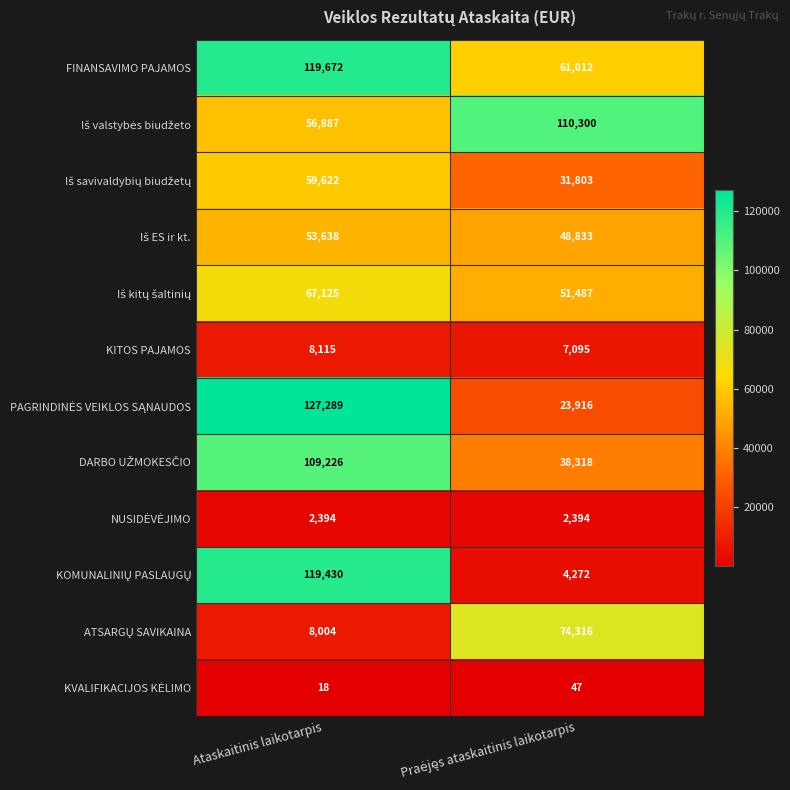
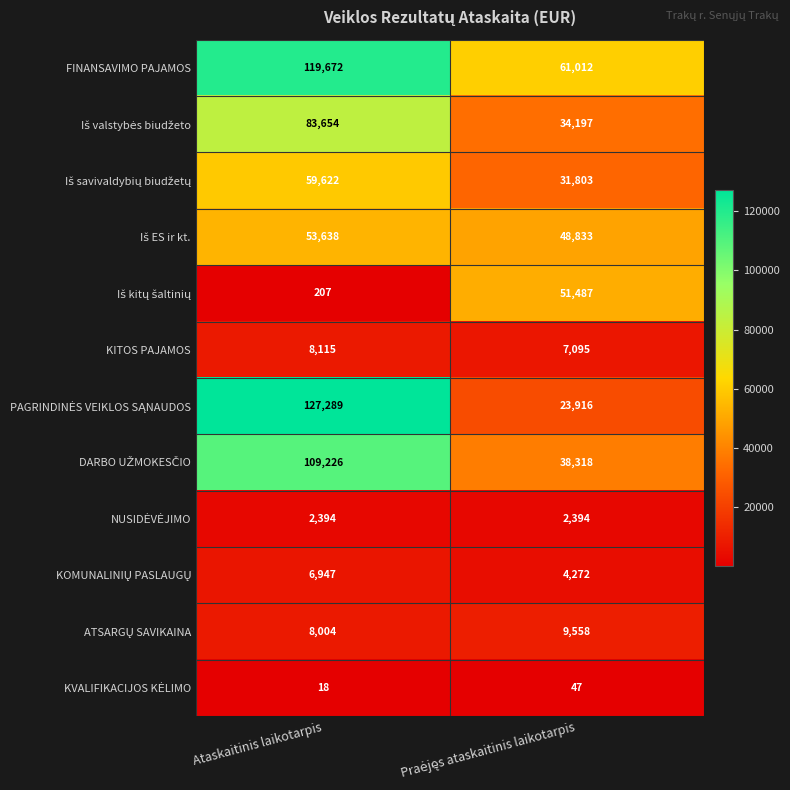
Iš valstybės biudžeto, Ataskaitinis laikotarpis: 56,887 -> 83,654
Iš valstybės biudžeto, Praėjęs ataskaitinis laikotarpis: 110,300 -> 34,197
Iš kitų šaltinių, Ataskaitinis laikotarpis: 67,125 -> 207
KOMUNALINIŲ PASLAUGŲ, Ataskaitinis laikotarpis: 119,430 -> 6,947
ATSARGŲ SAVIKAINA, Praėjęs ataskaitinis laikotarpis: 74,316 -> 9,558
